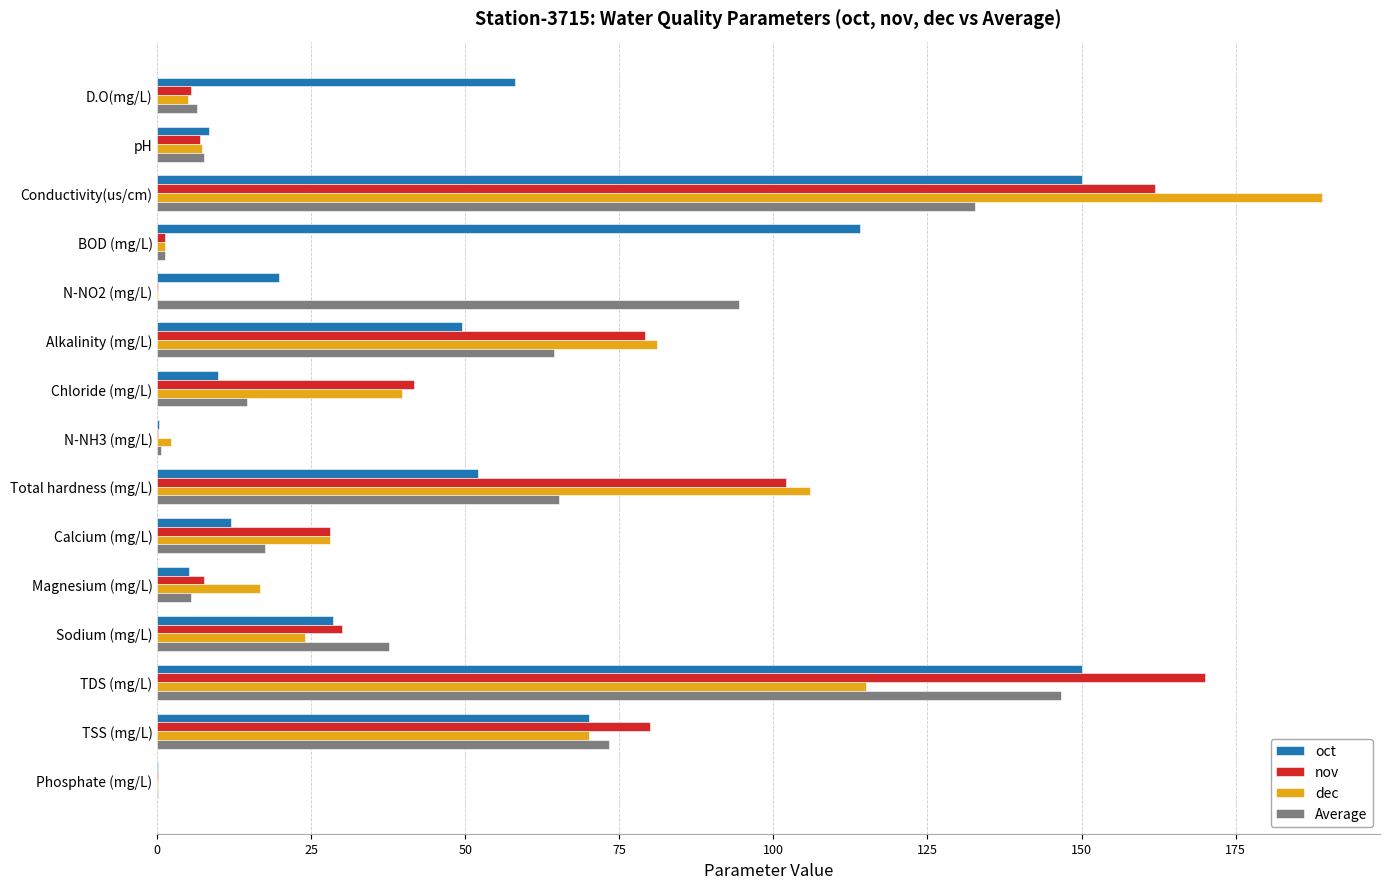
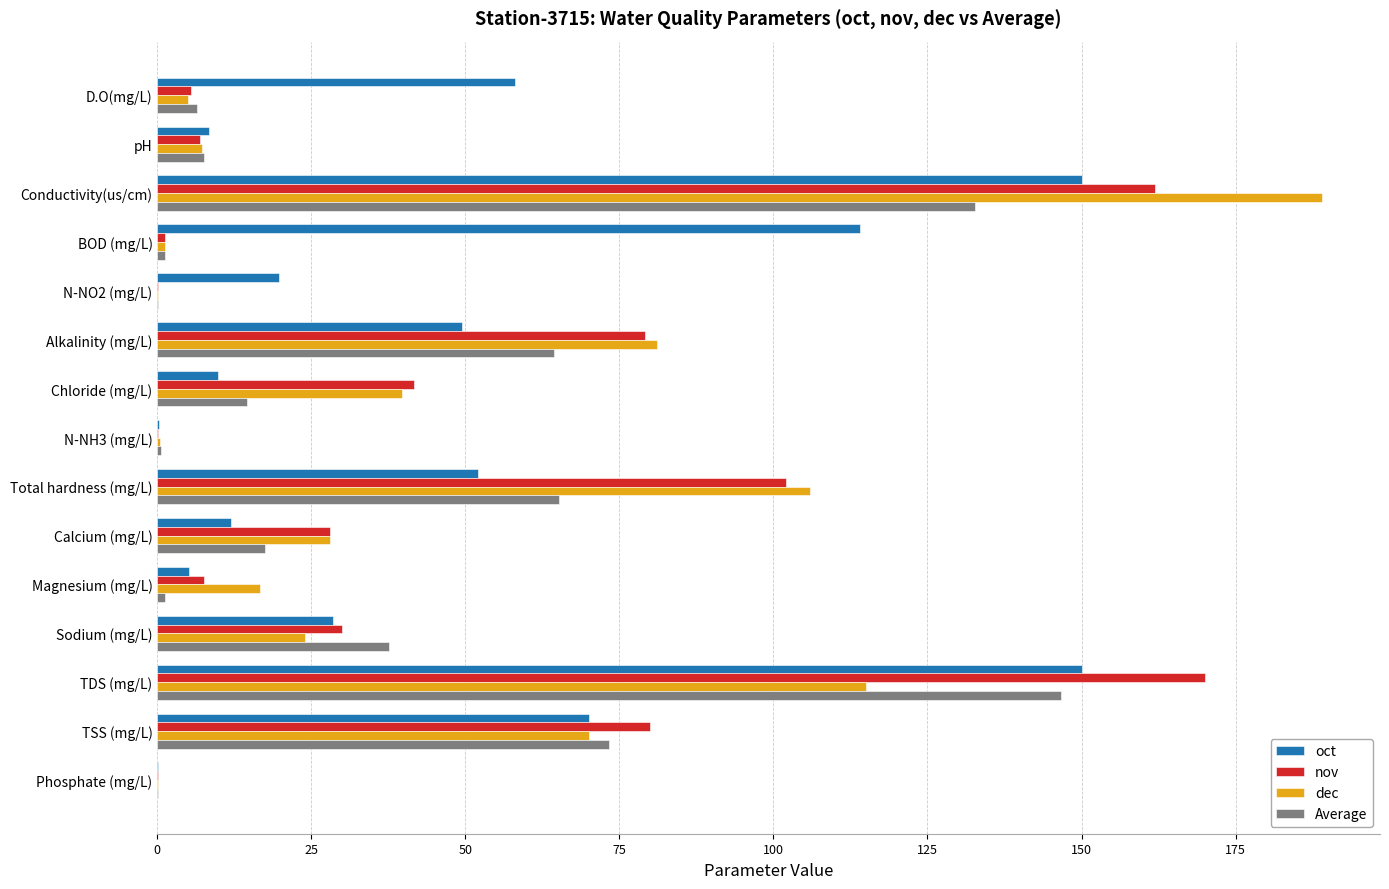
Average, N-NO2 (mg/L): 94 -> 0
dec, N-NH3 (mg/L): 2 -> 0
Average, Magnesium (mg/L): 6 -> 1
